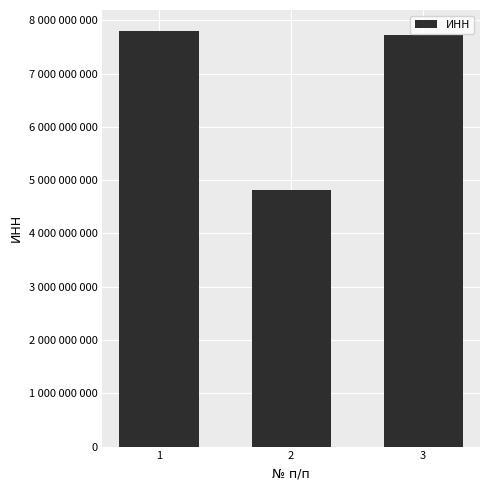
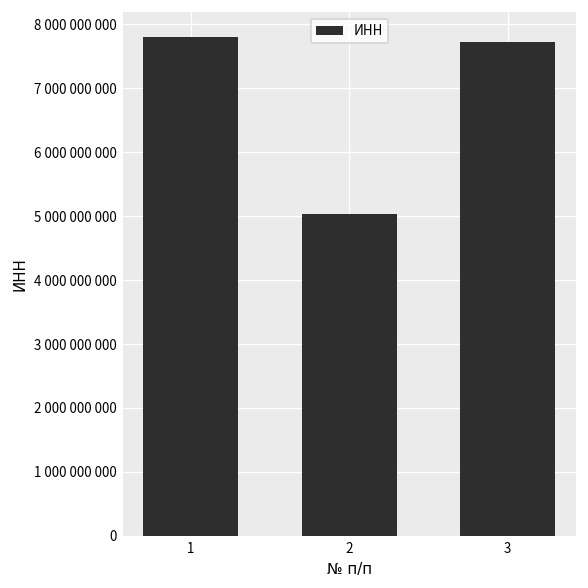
2: 4800000000 -> 5000000000
